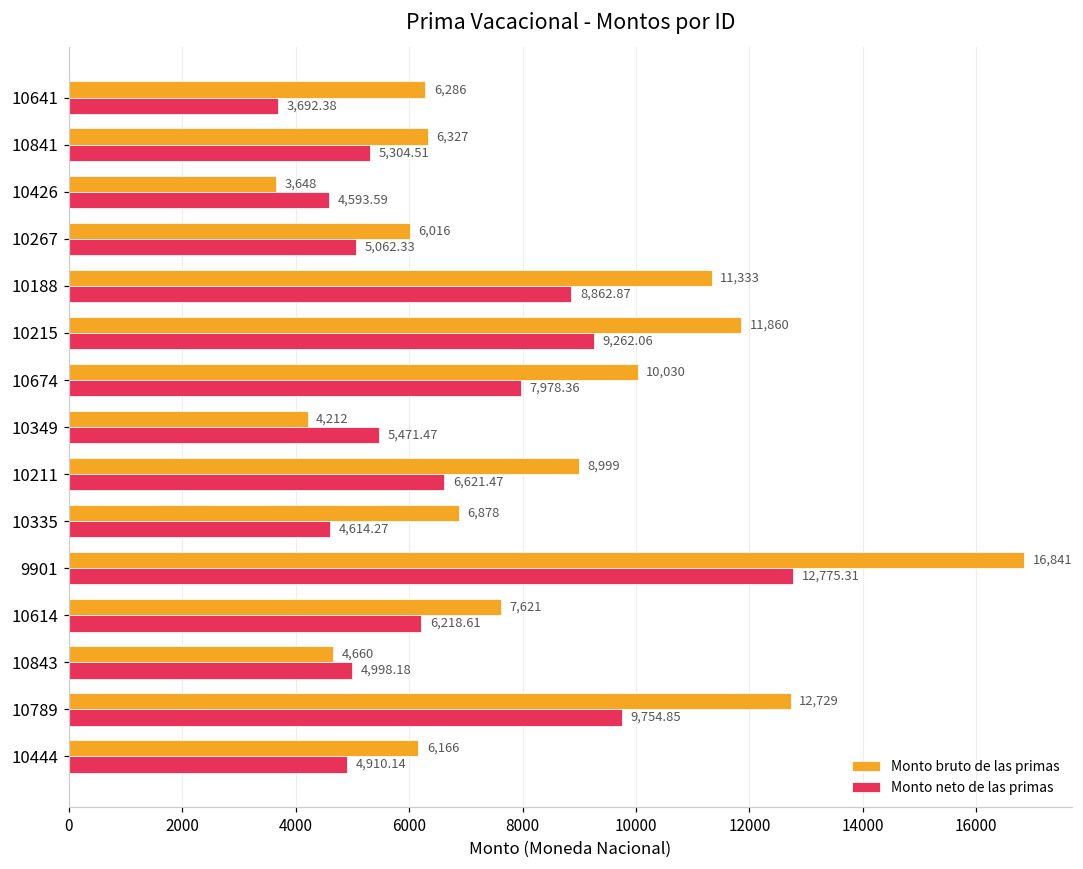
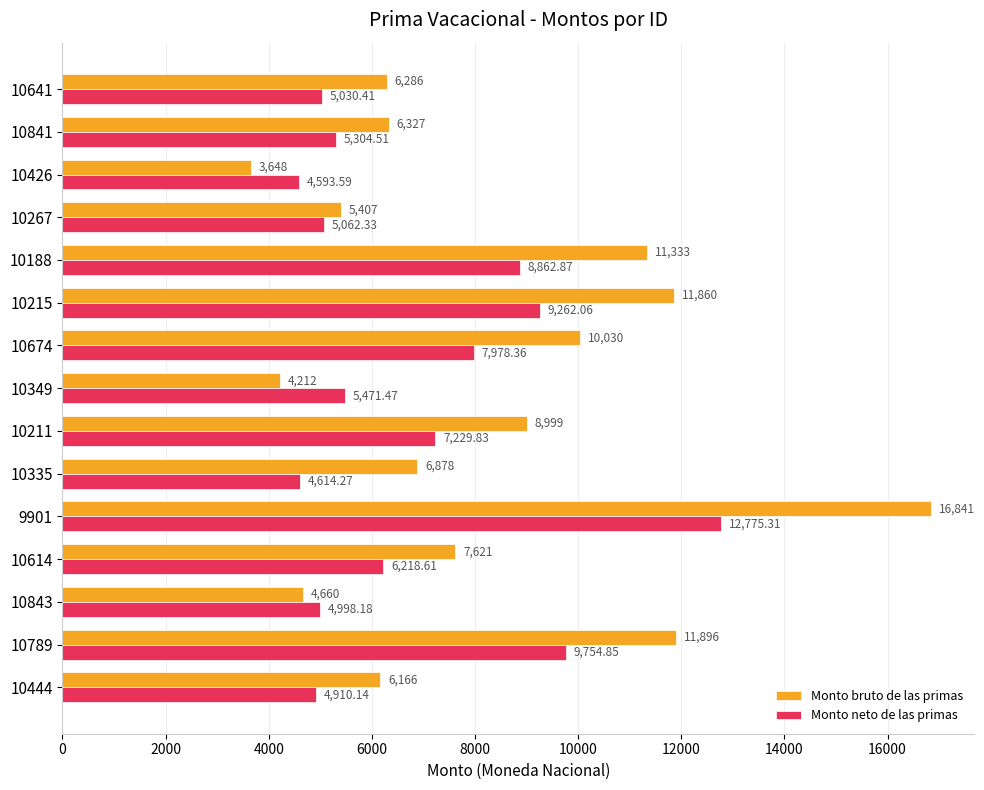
Monto neto de las primas, 10641: 3,692.38 -> 5,030.41
Monto bruto de las primas, 10267: 6,016 -> 5,407
Monto neto de las primas, 10211: 6,621.47 -> 7,229.83
Monto bruto de las primas, 10789: 12,729 -> 11,896
